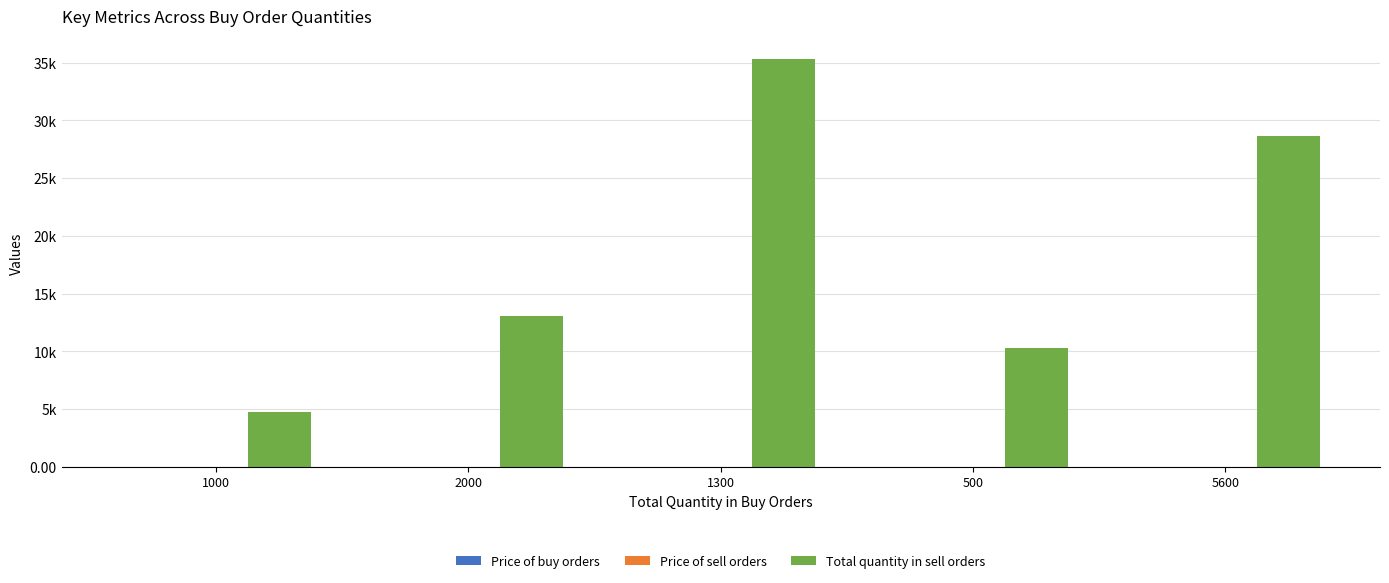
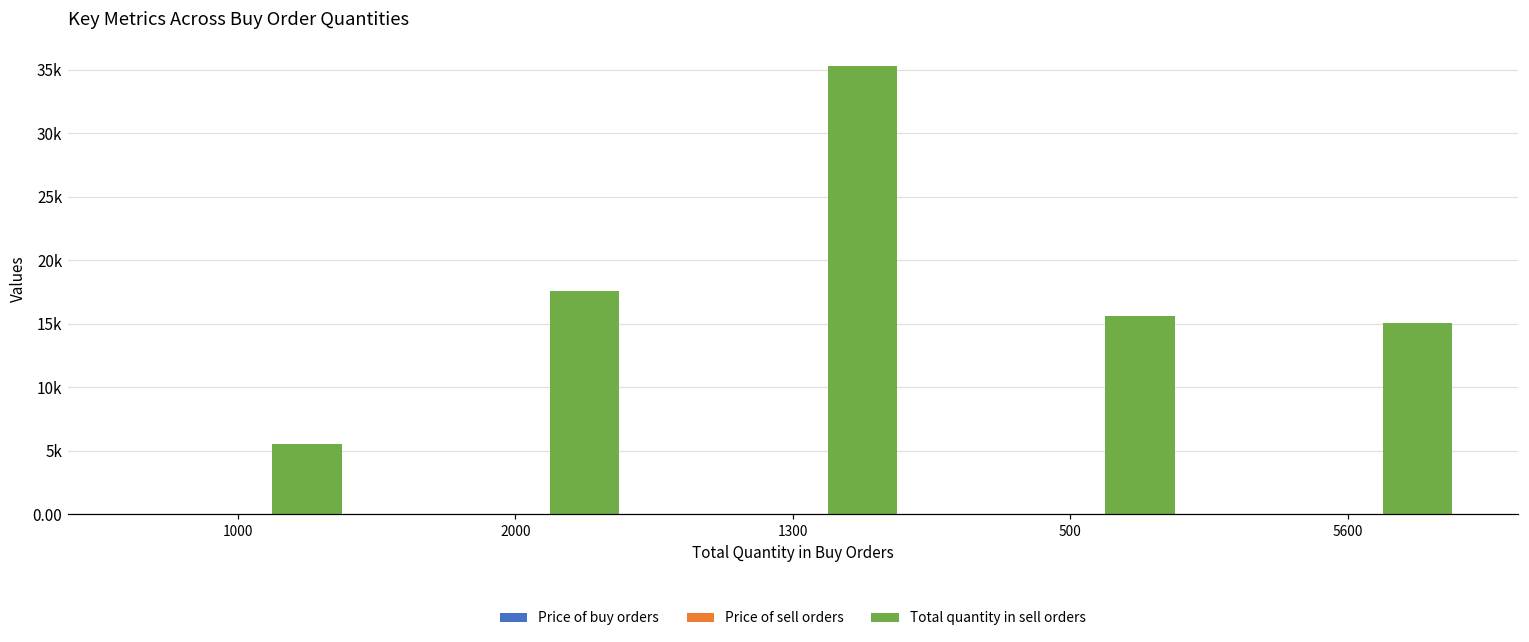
Total quantity in sell orders, 1000: 4700 -> 5500
Total quantity in sell orders, 2000: 13100 -> 17600
Total quantity in sell orders, 500: 10300 -> 15600
Total quantity in sell orders, 5600: 28700 -> 15100
